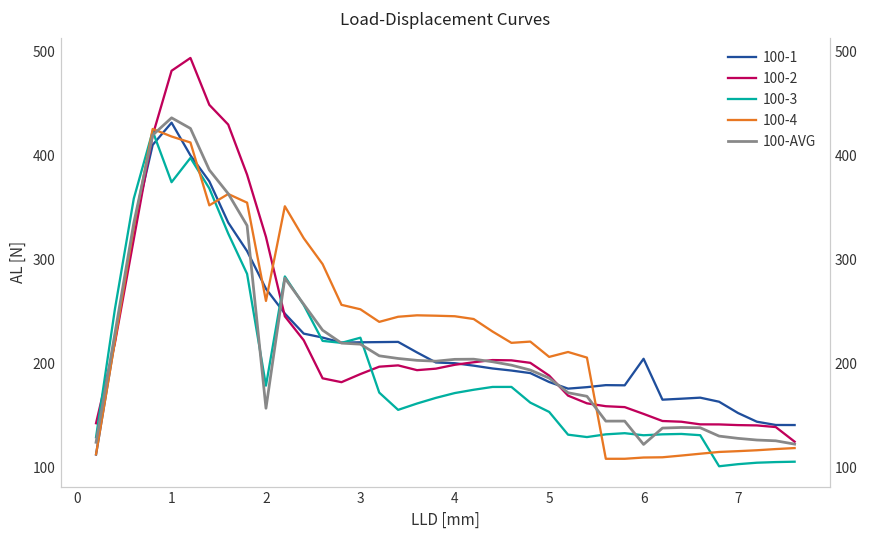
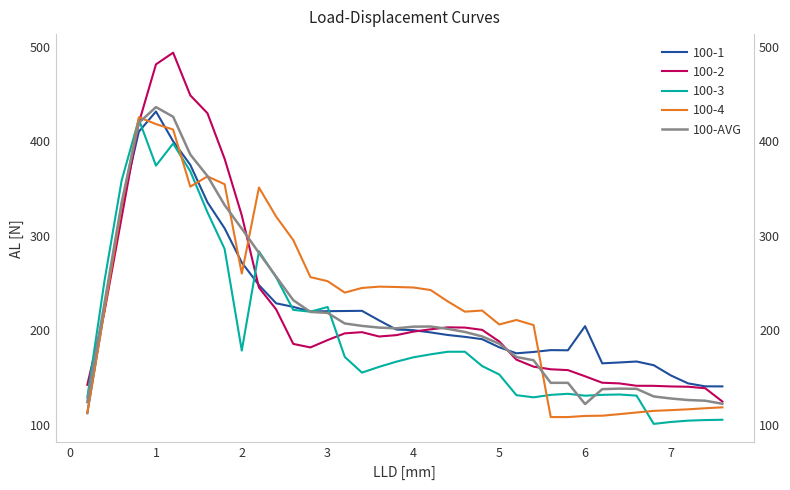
100-AVG, 2: 160 -> 310
